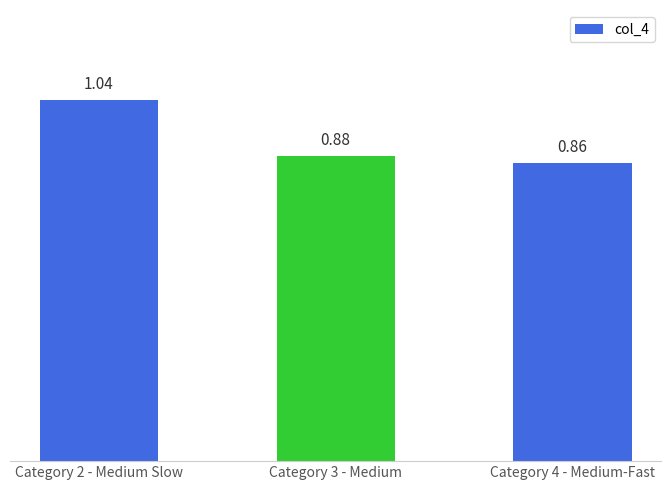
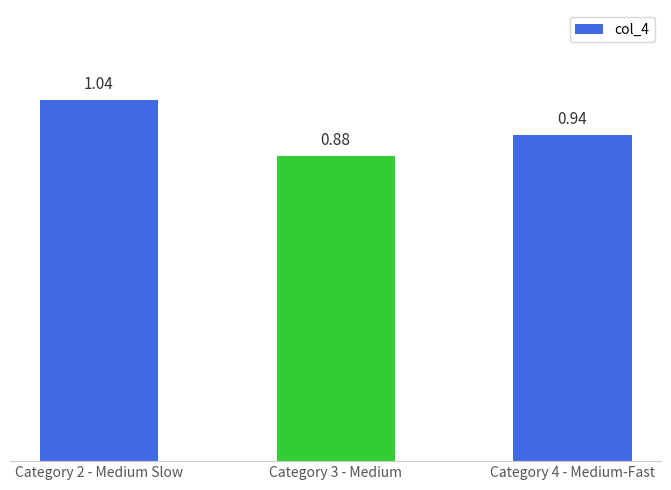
Category 4 - Medium-Fast: 0.86 -> 0.94
